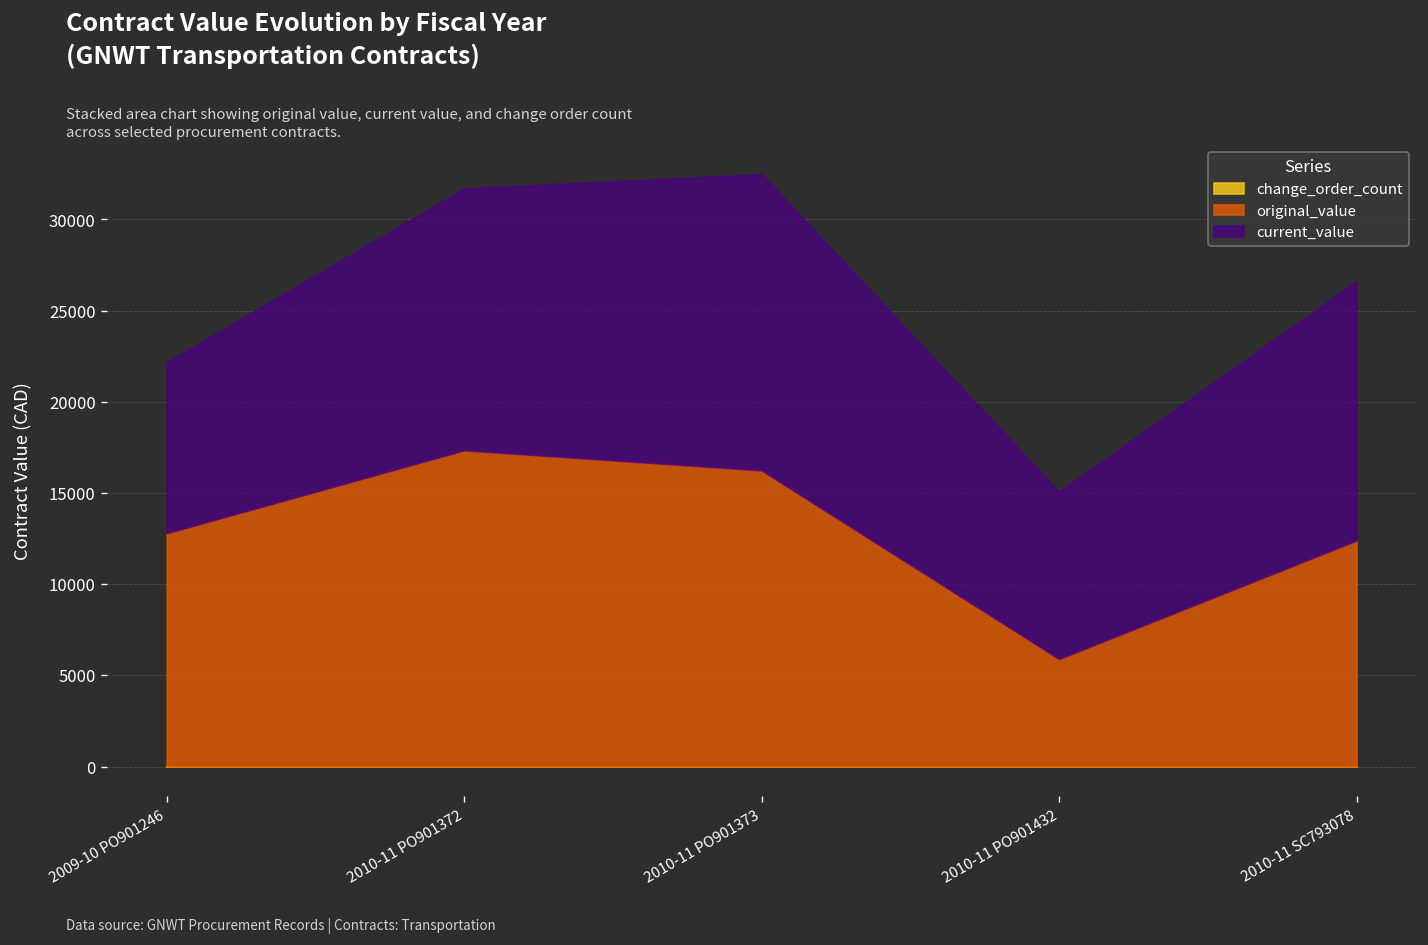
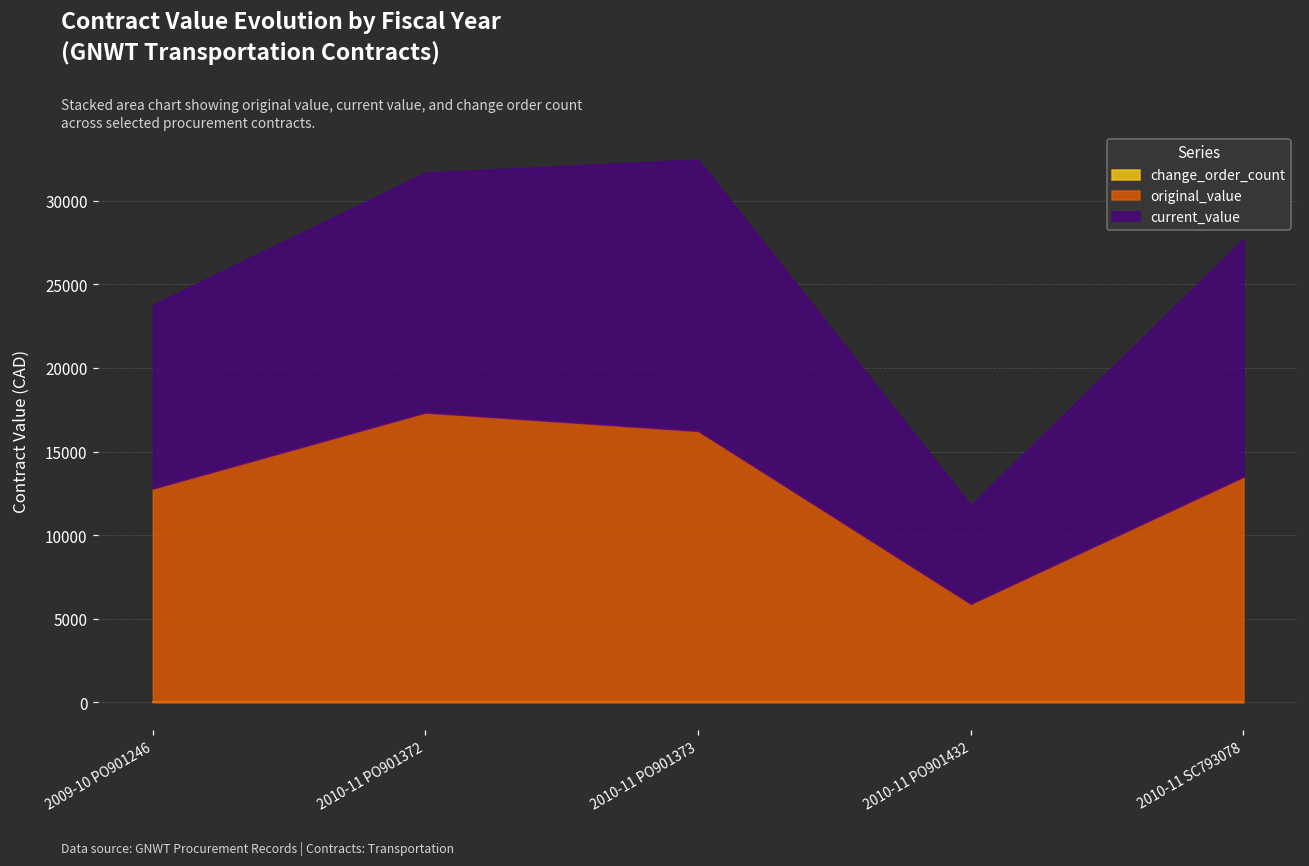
current_value, 2009-10 PO901246: 9400 -> 11000
current_value, 2010-11 PO901432: 9200 -> 5900
original_value, 2010-11 SC793078: 12400 -> 13500
